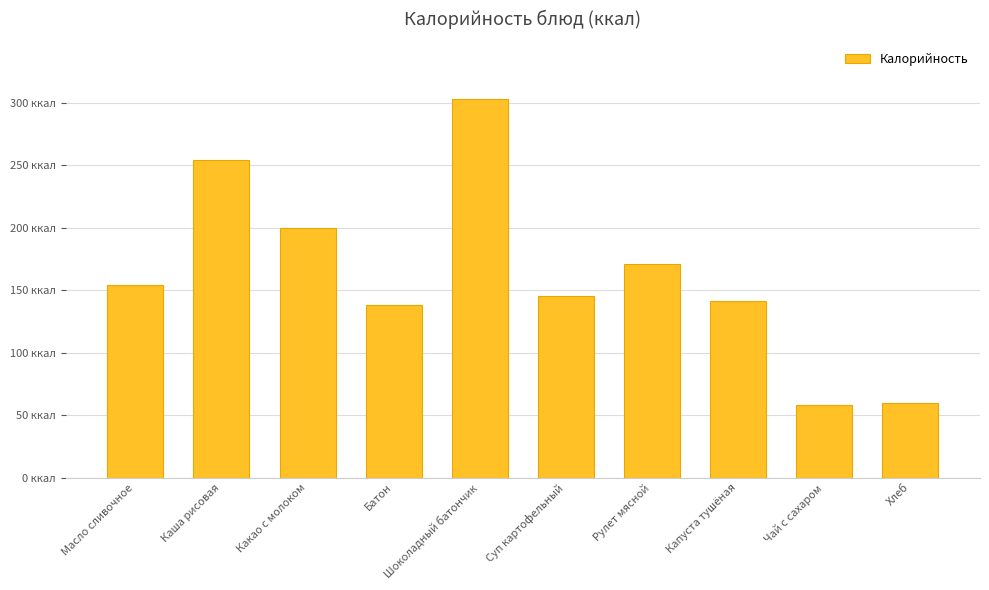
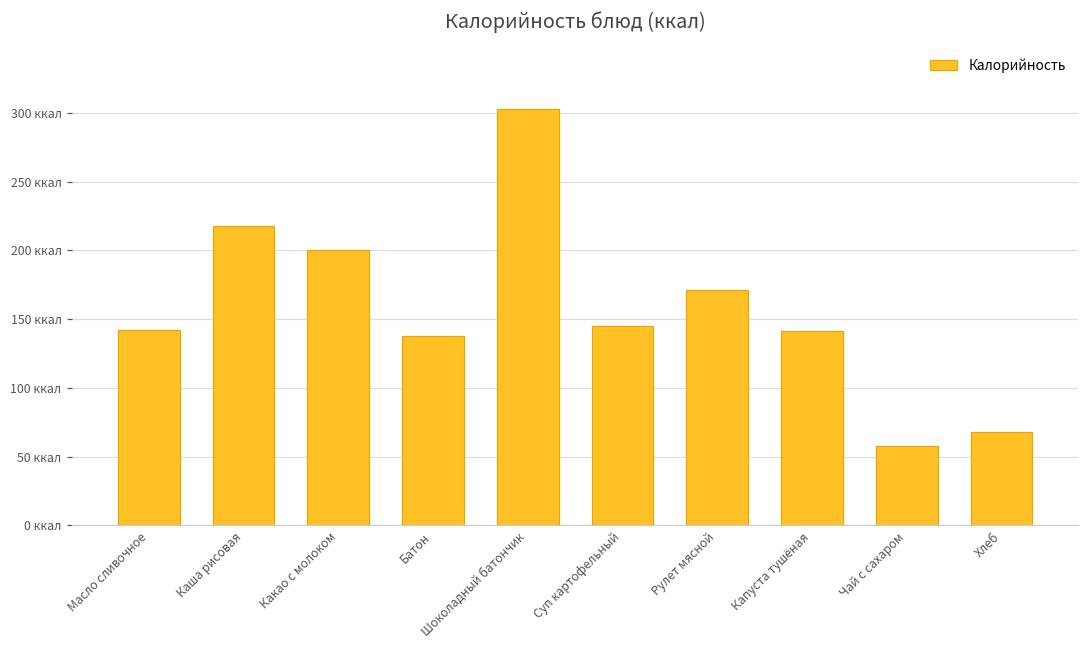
Масло сливочное: 154 ккал -> 142 ккал
Каша рисовая: 254 ккал -> 218 ккал
Хлеб: 60 ккал -> 68 ккал
